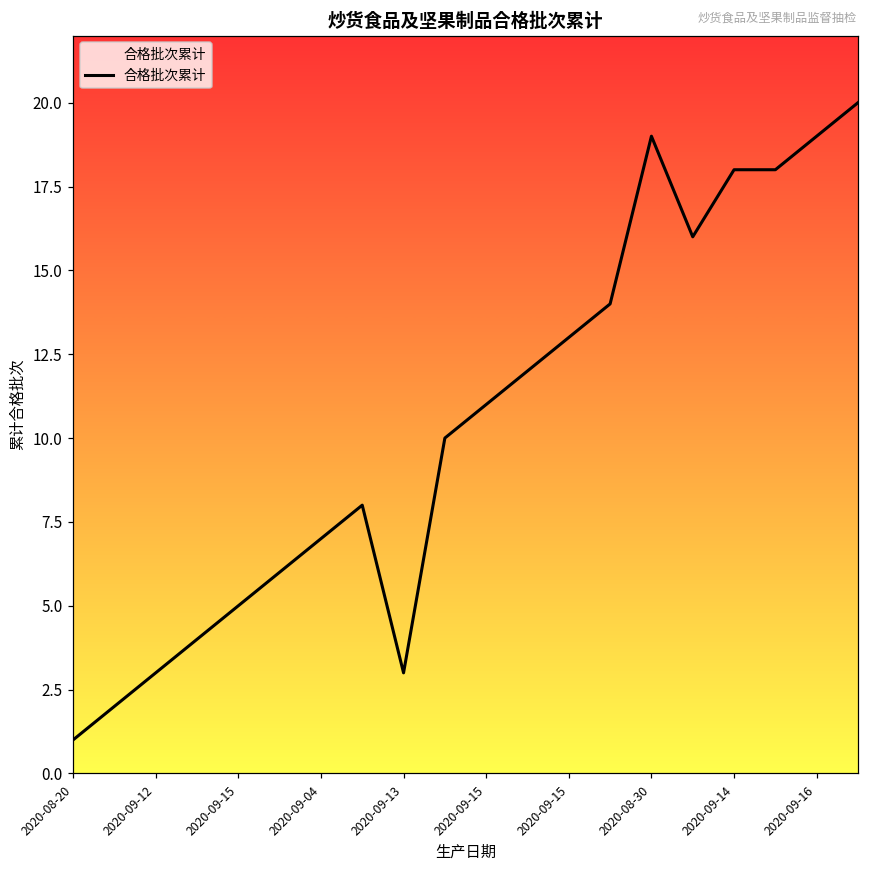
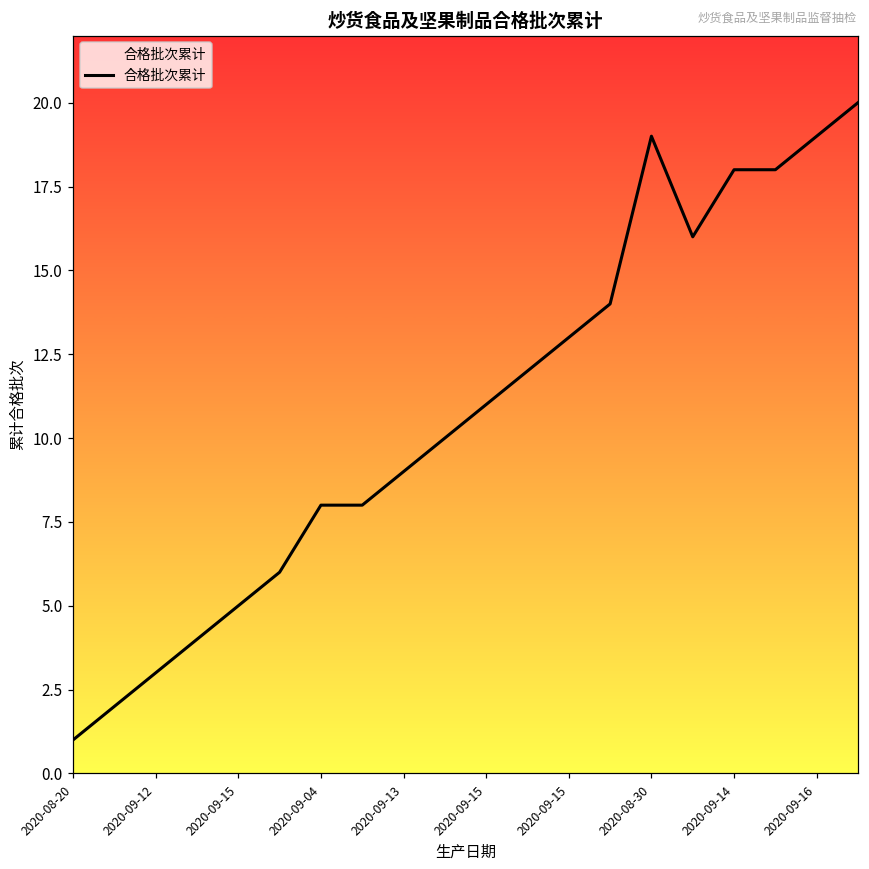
2020-09-04: 7 -> 8
2020-09-13: 3 -> 9
